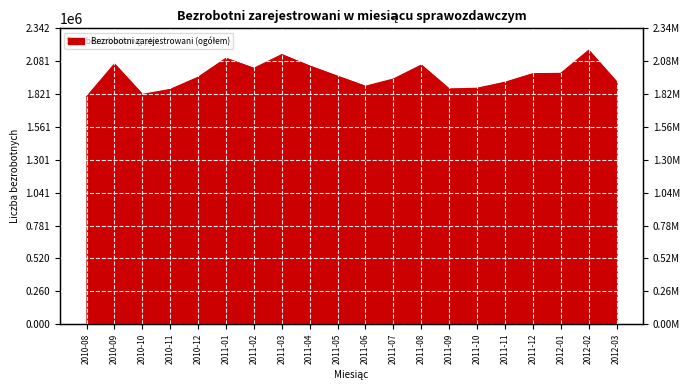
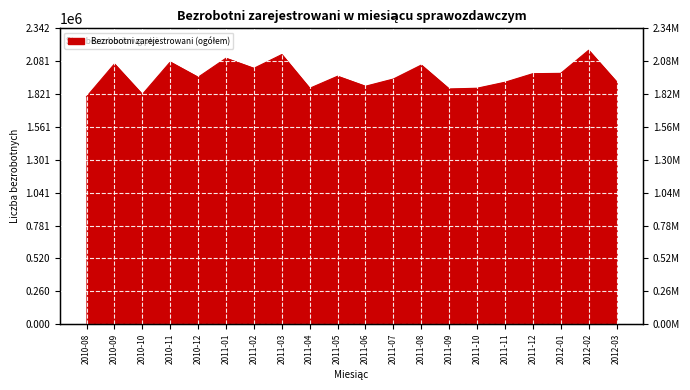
2010-11: 1860000 -> 2080000
2011-04: 2040000 -> 1870000
